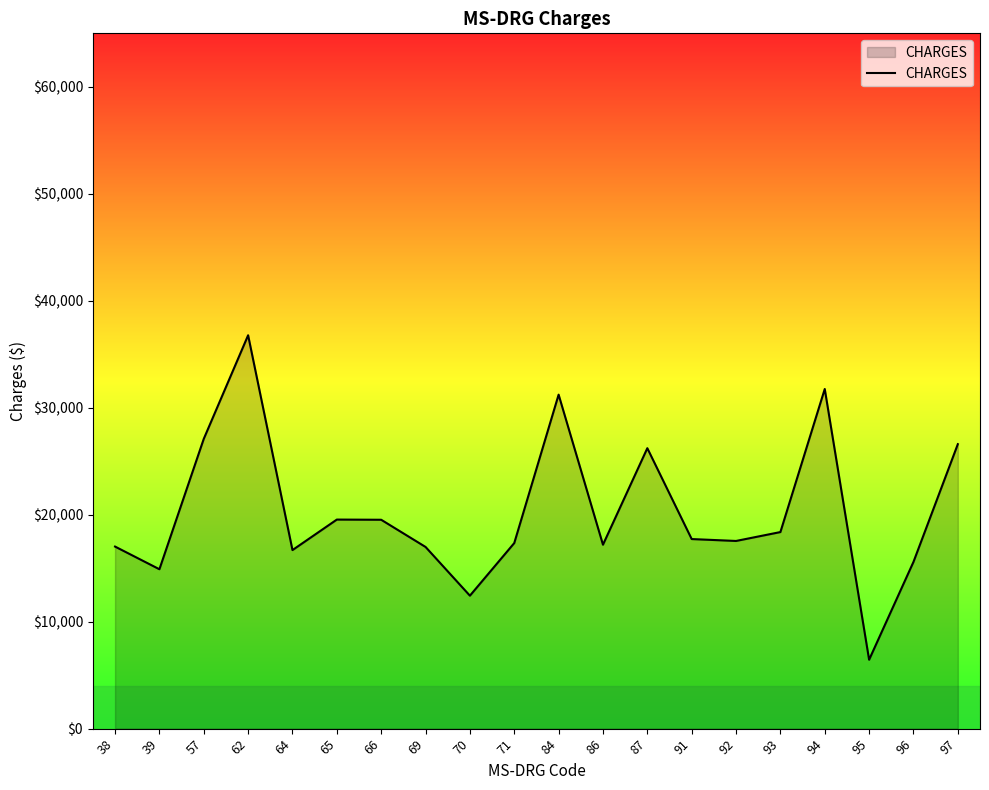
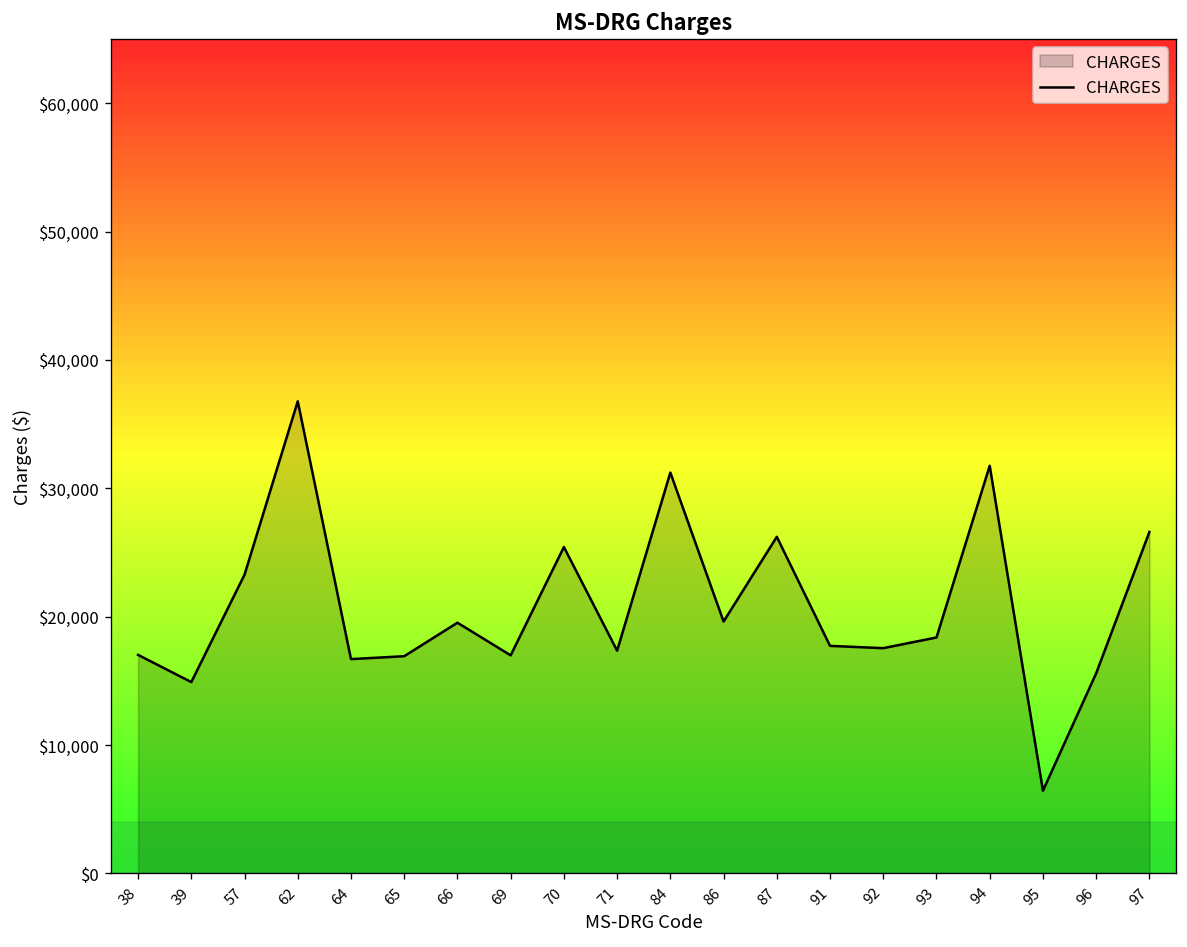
57: $27,100 -> $23,300
65: $19,500 -> $16,900
70: $12,400 -> $25,400
86: $17,200 -> $19,600
